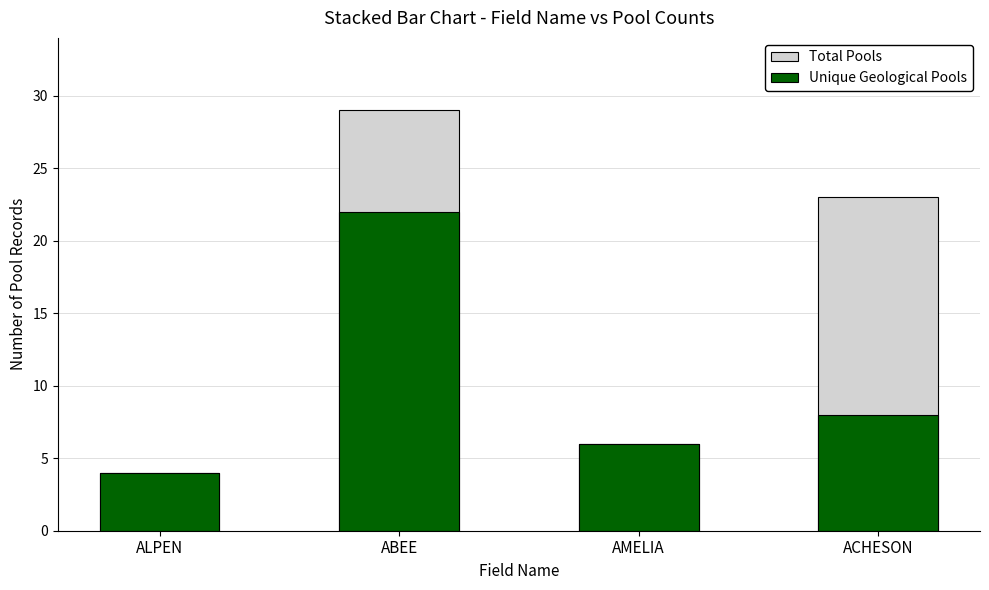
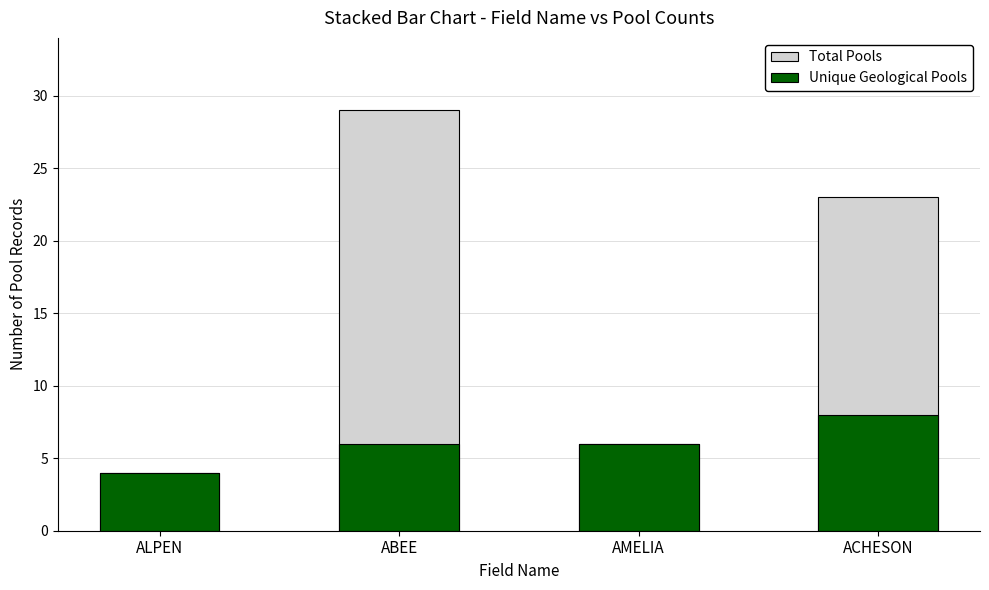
Unique Geological Pools, ABEE: 22 -> 6
